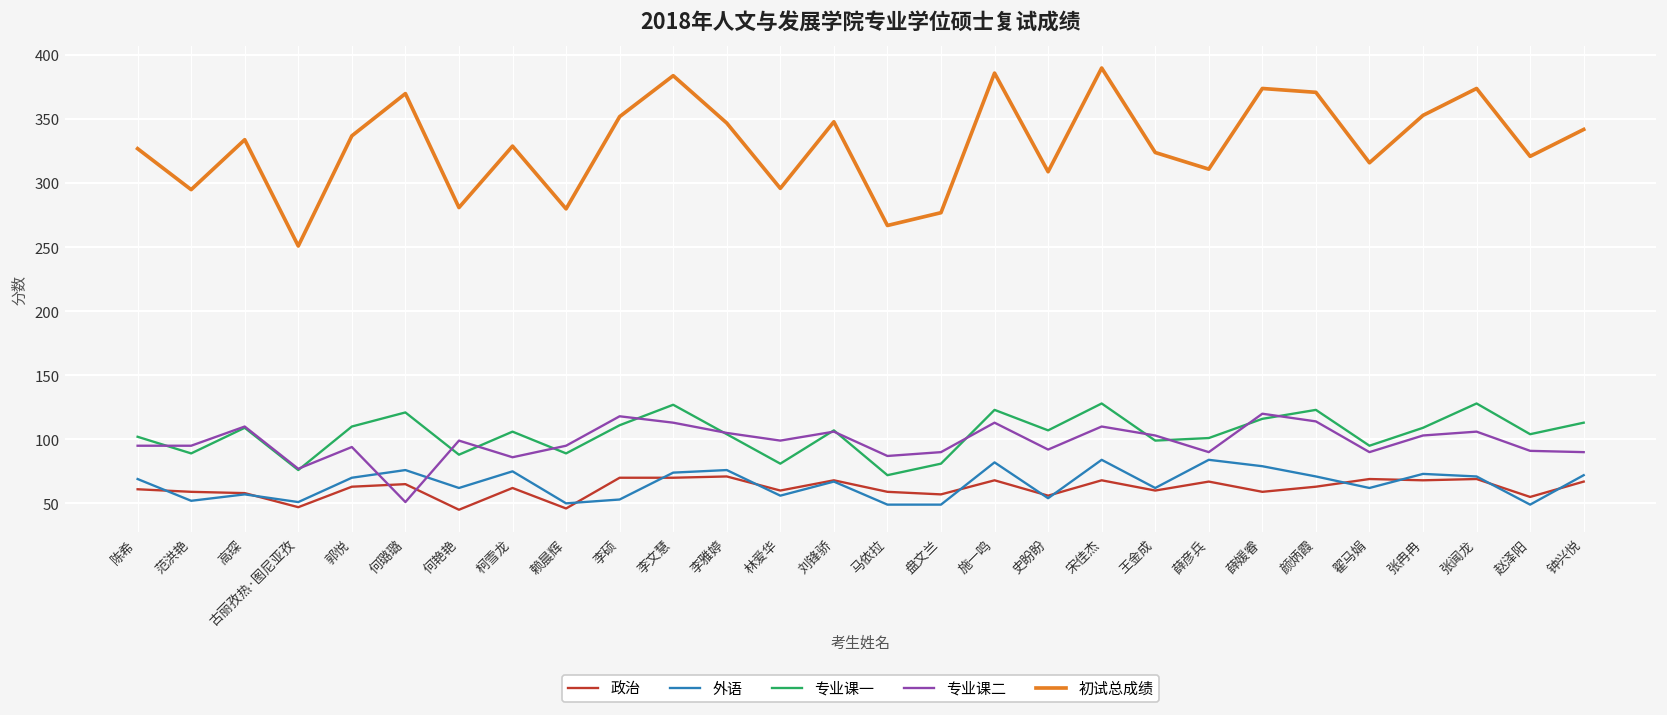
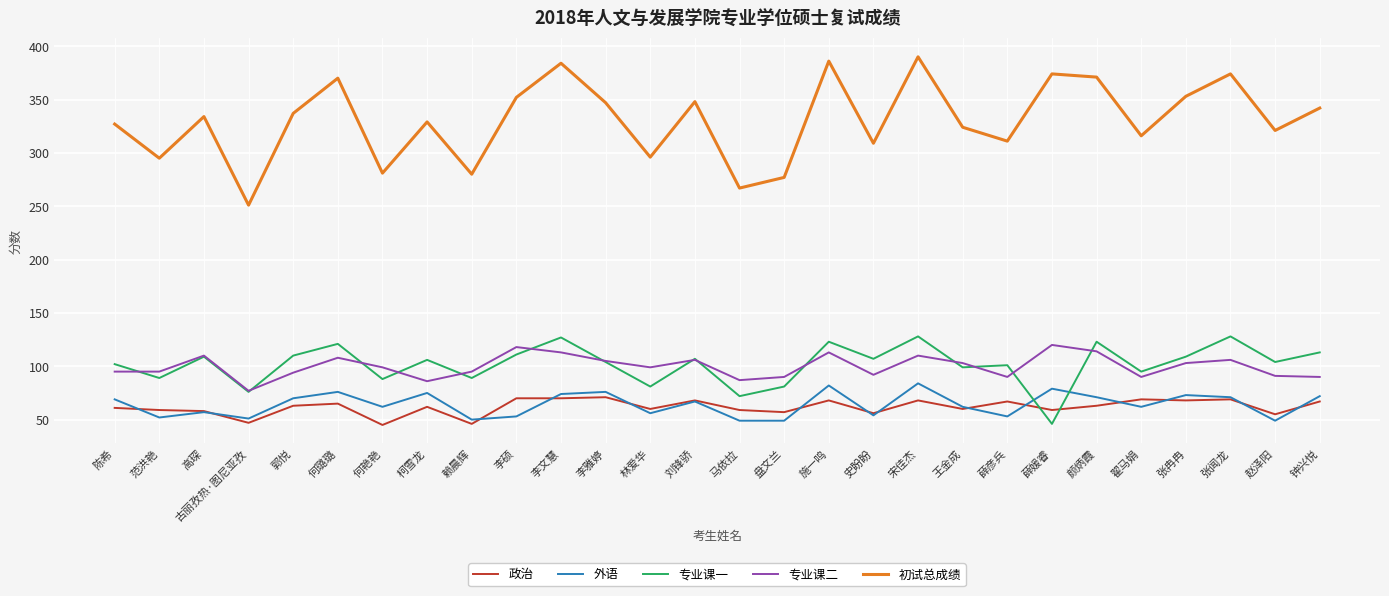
专业课二, 何璐璐: 51 -> 108
外语, 薛彦兵: 84 -> 53
专业课一, 薛媛睿: 116 -> 46
